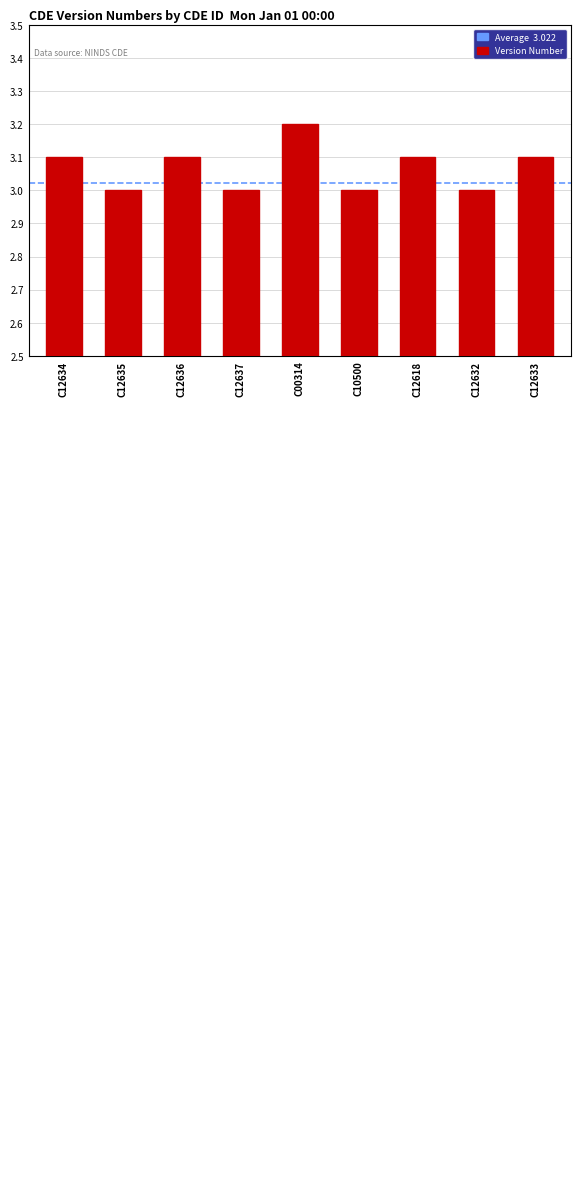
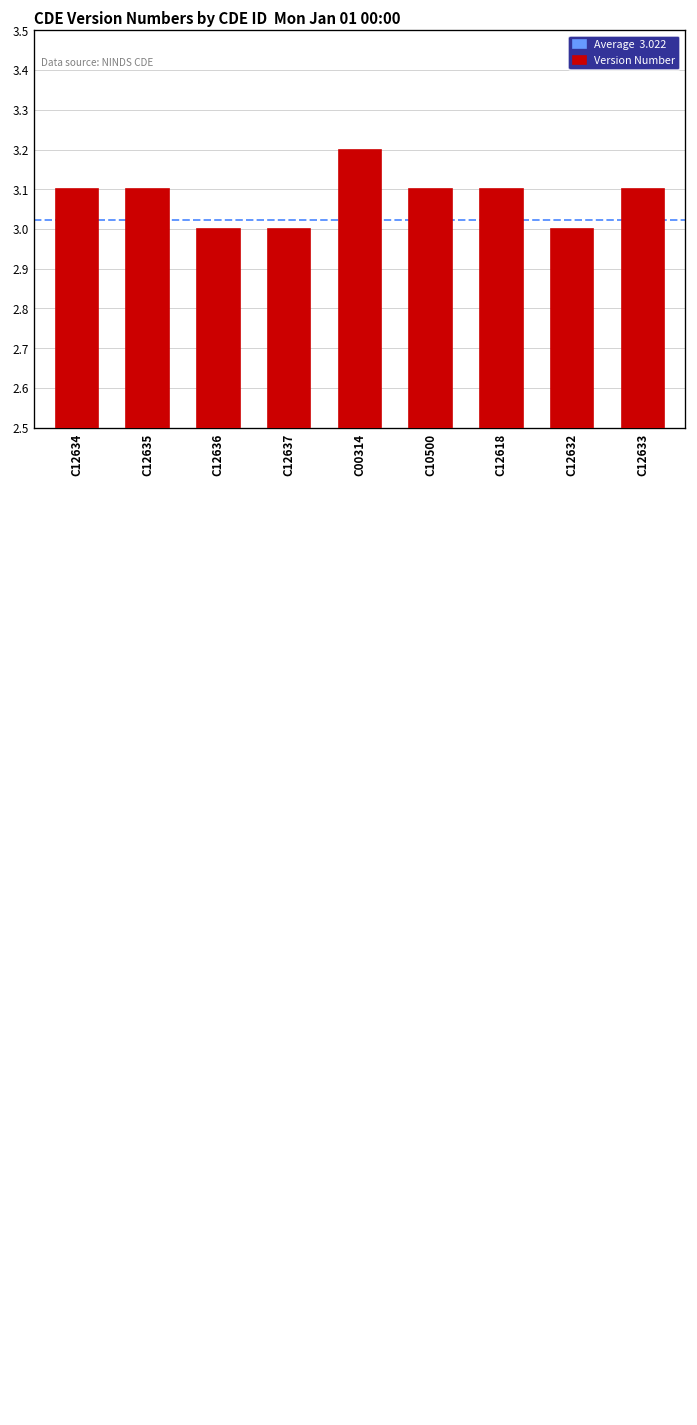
C12635: 3.00 -> 3.10
C12636: 3.10 -> 3.00
C10500: 3.00 -> 3.10
